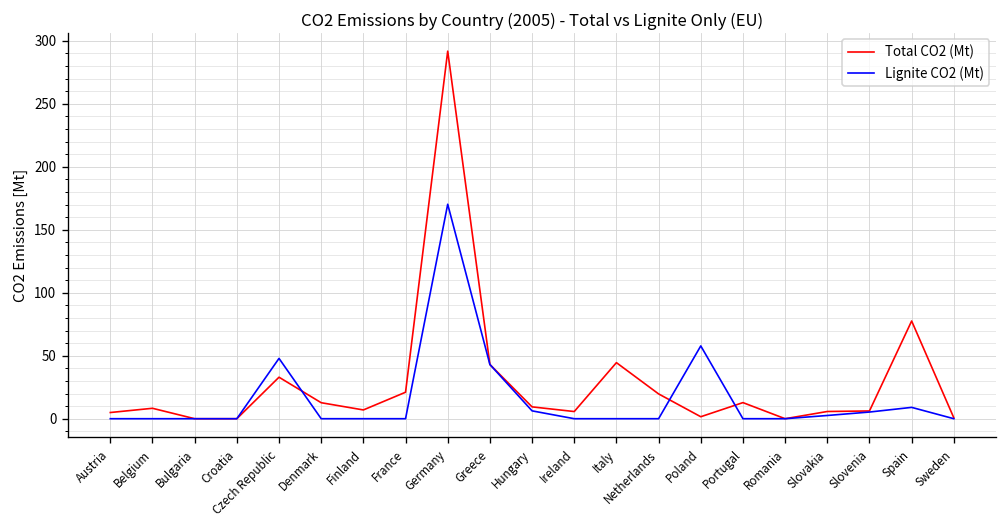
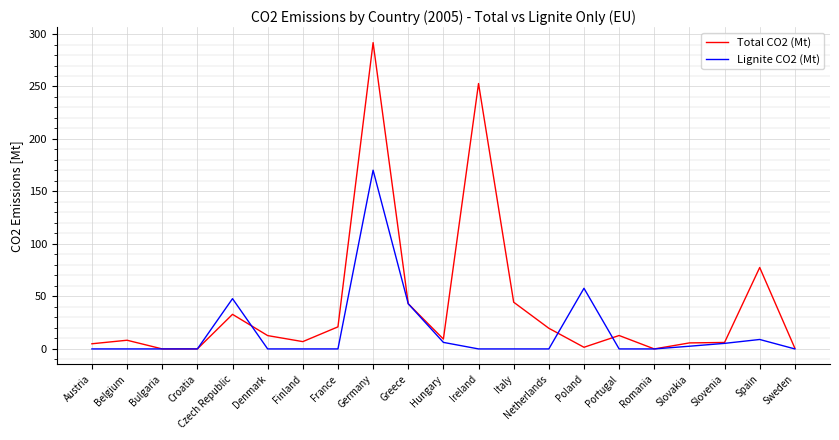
Total CO2 (Mt), Ireland: 6 -> 253
